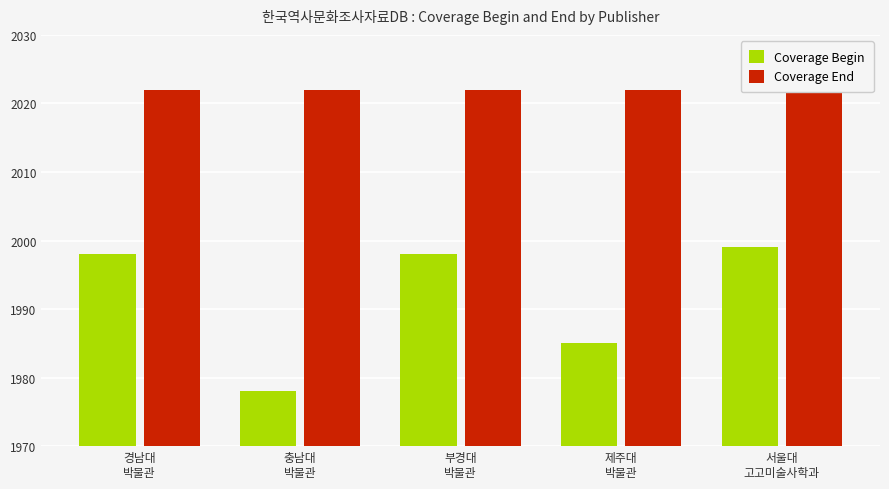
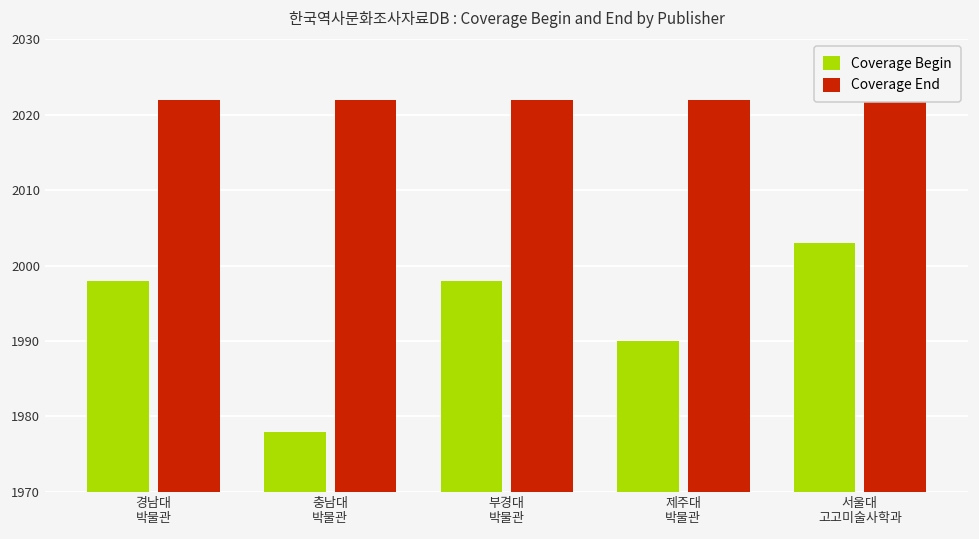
Coverage Begin, 제주대 박물관: 1985 -> 1990
Coverage Begin, 서울대 고고미술사학과: 1999 -> 2003
